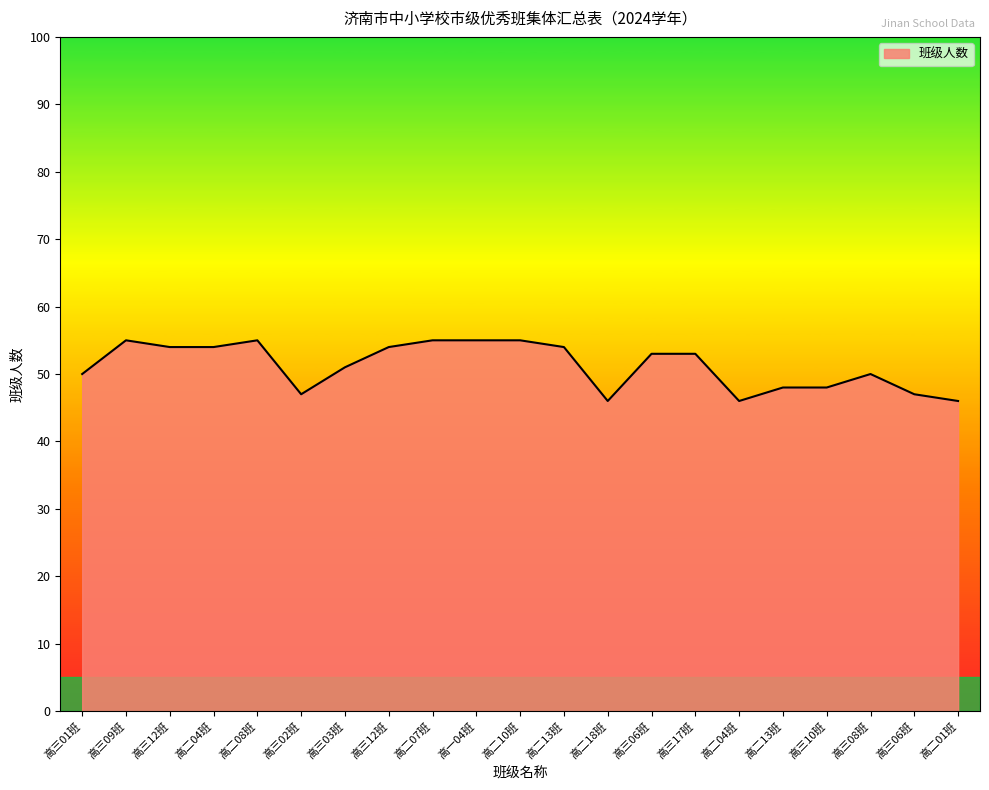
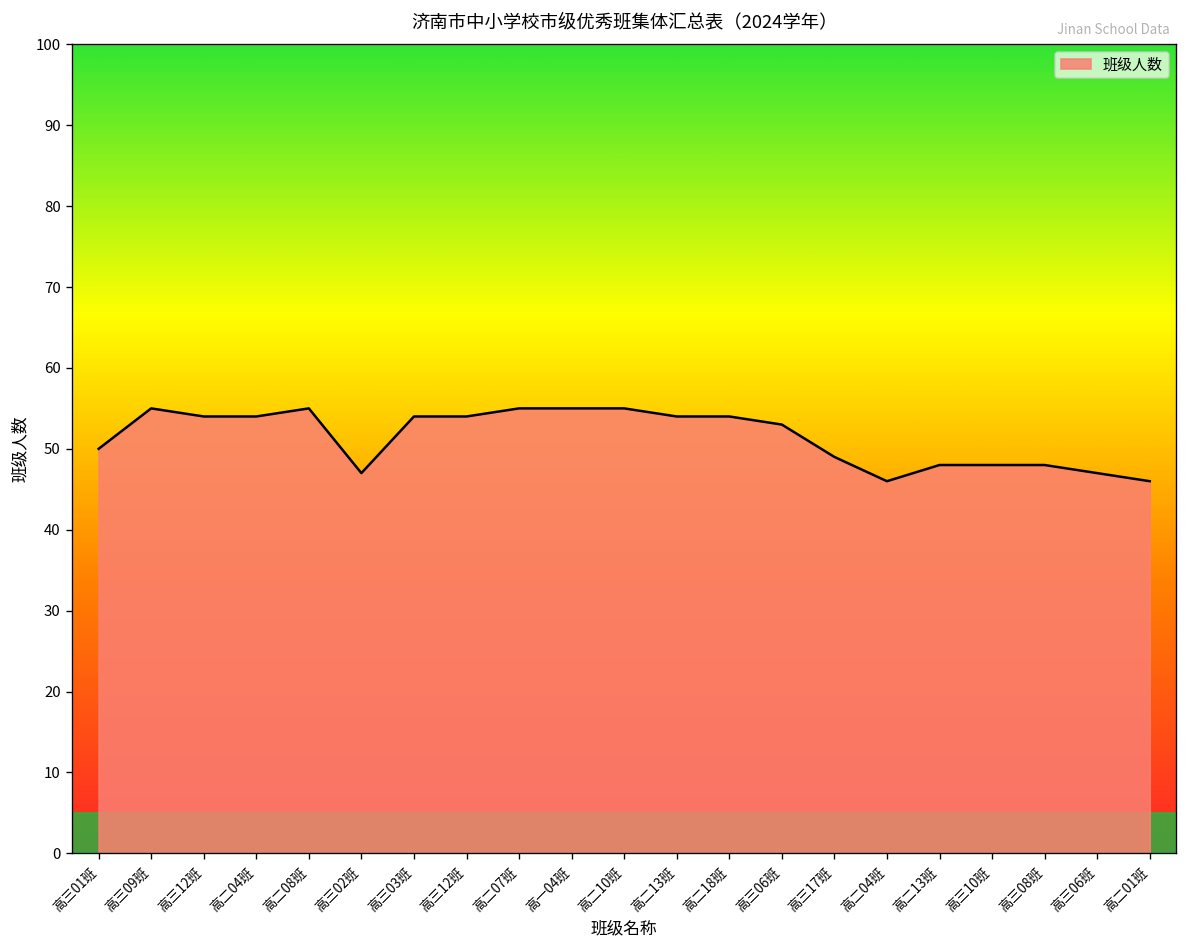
高三03班: 51 -> 54
高二18班: 46 -> 54
高三17班: 53 -> 49
高三08班: 50 -> 48
